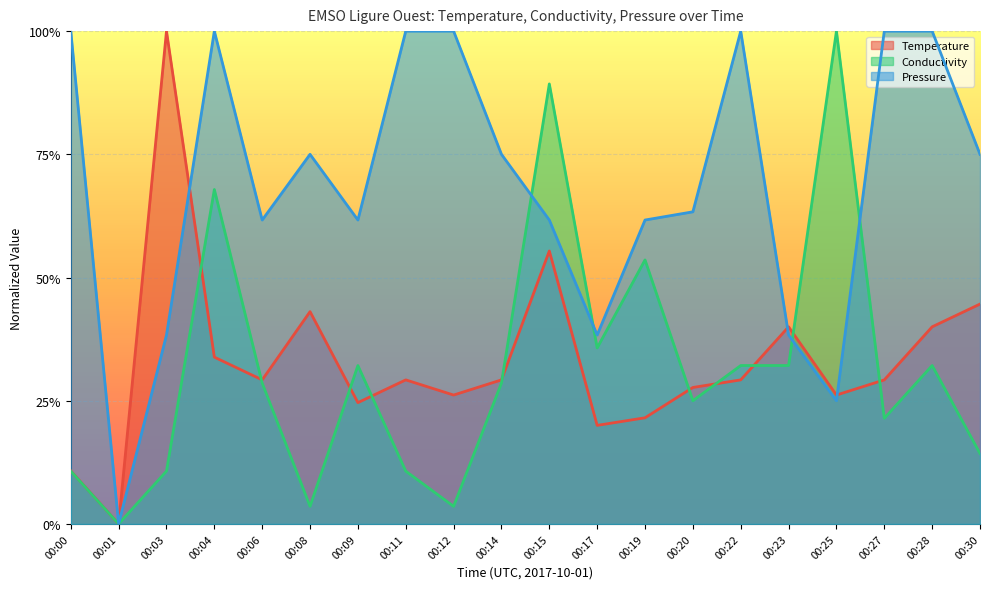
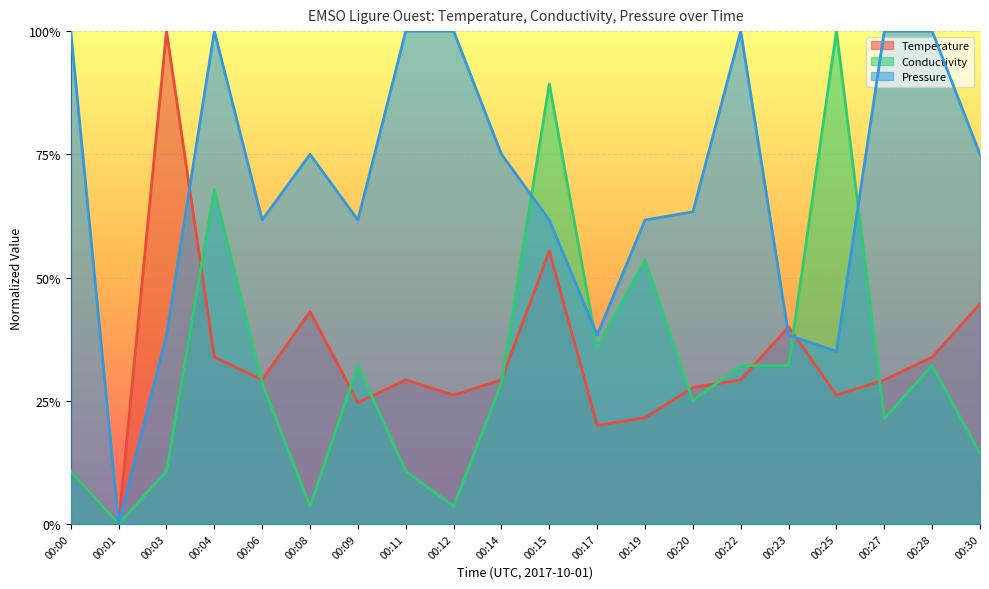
Pressure, 00:25: 25% -> 35%
Temperature, 00:28: 40% -> 34%
